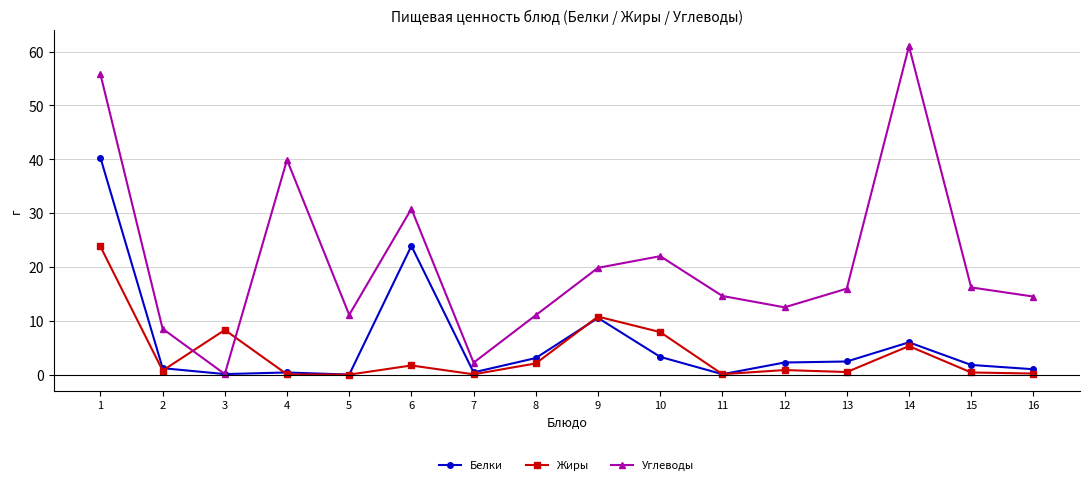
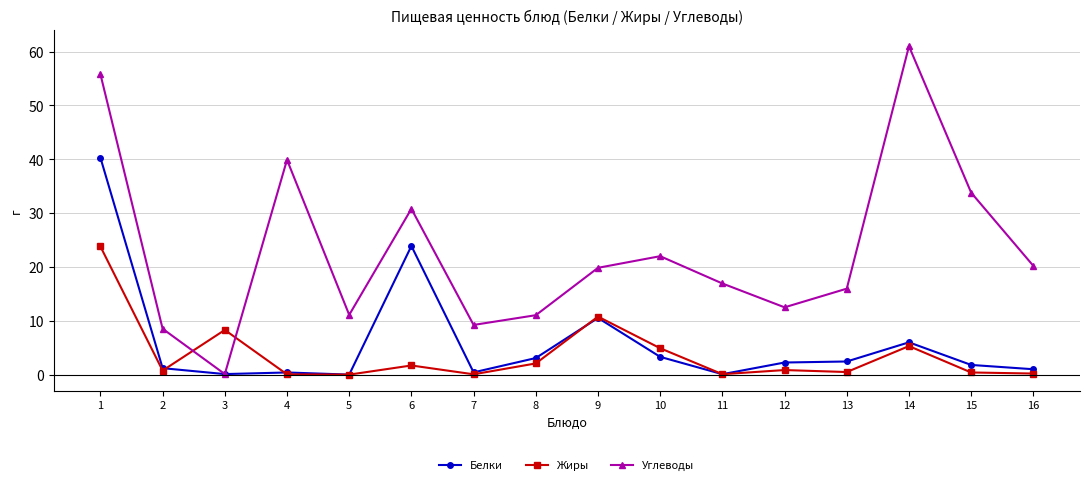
Углеводы, 7: 2 -> 9
Жиры, 10: 8 -> 5
Углеводы, 11: 15 -> 17
Углеводы, 15: 16 -> 34
Углеводы, 16: 15 -> 20
